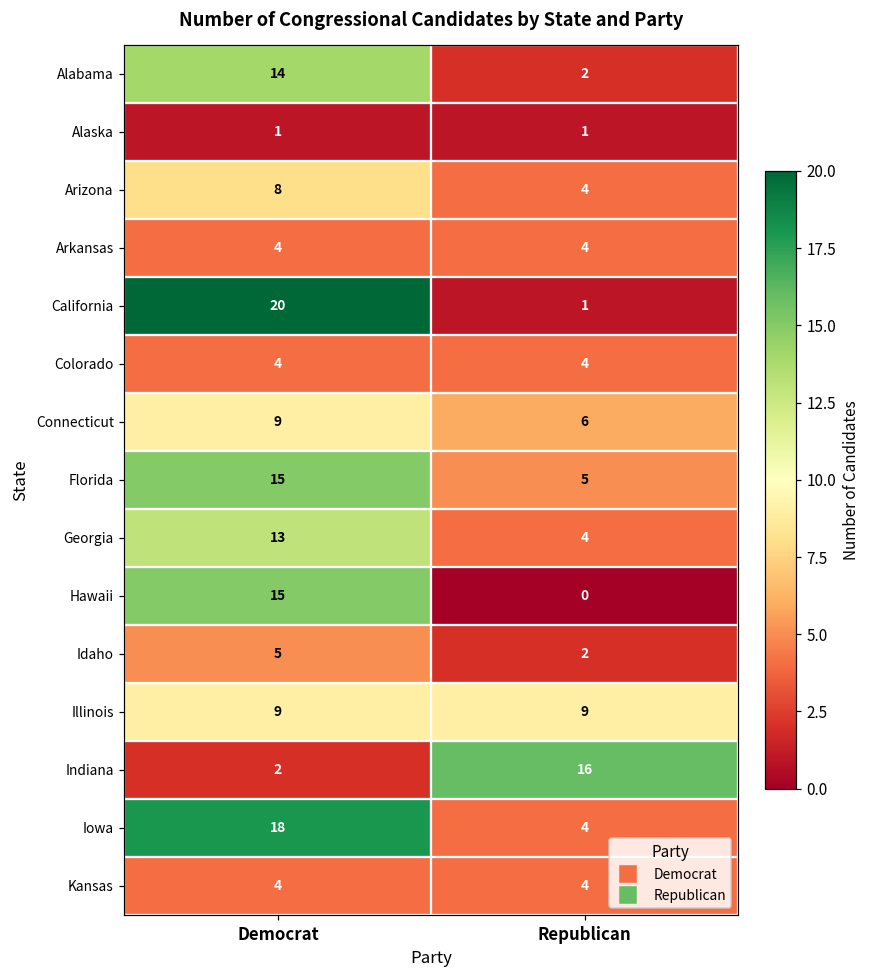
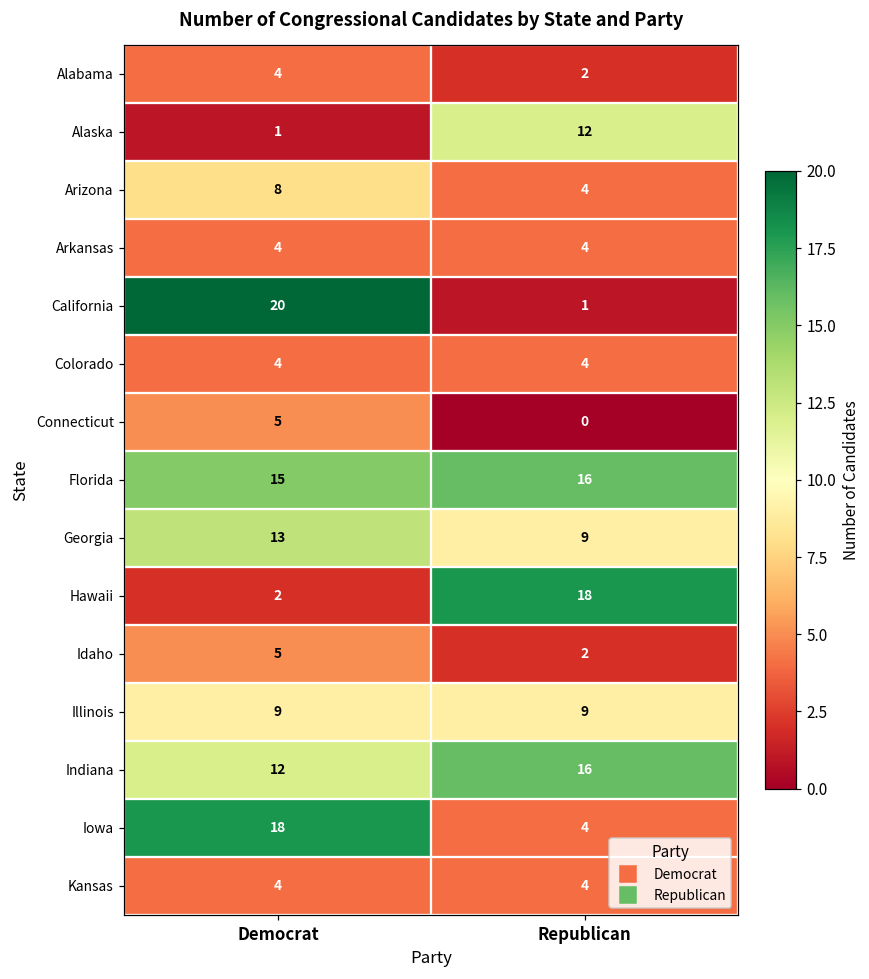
Alabama, Democrat: 14 -> 4
Alaska, Republican: 1 -> 12
Connecticut, Democrat: 9 -> 5
Connecticut, Republican: 6 -> 0
Florida, Republican: 5 -> 16
Georgia, Republican: 4 -> 9
Hawaii, Democrat: 15 -> 2
Hawaii, Republican: 0 -> 18
Indiana, Democrat: 2 -> 12
